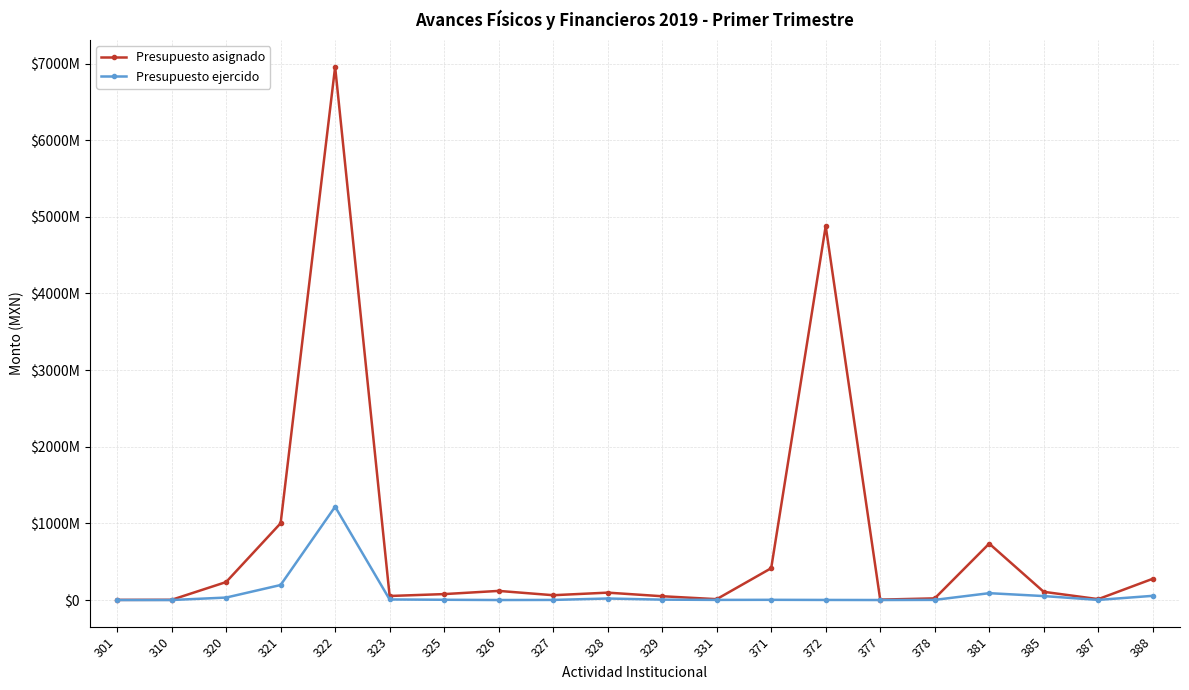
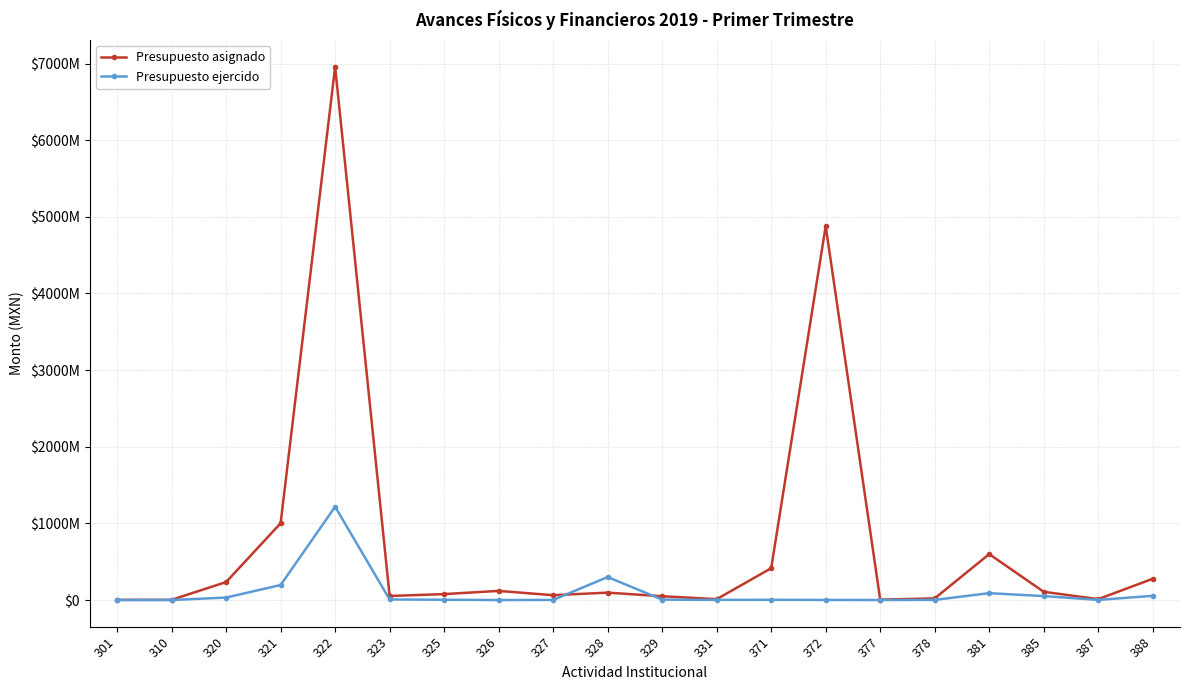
Presupuesto ejercido, 328: $0 -> $300000000
Presupuesto asignado, 381: $700000000 -> $600000000
